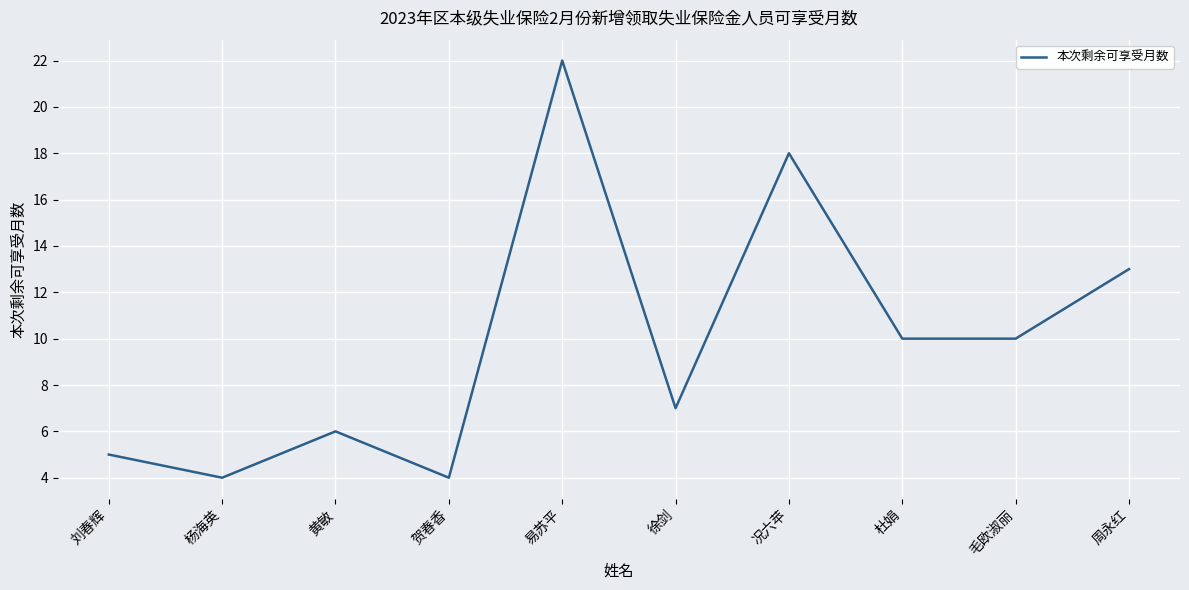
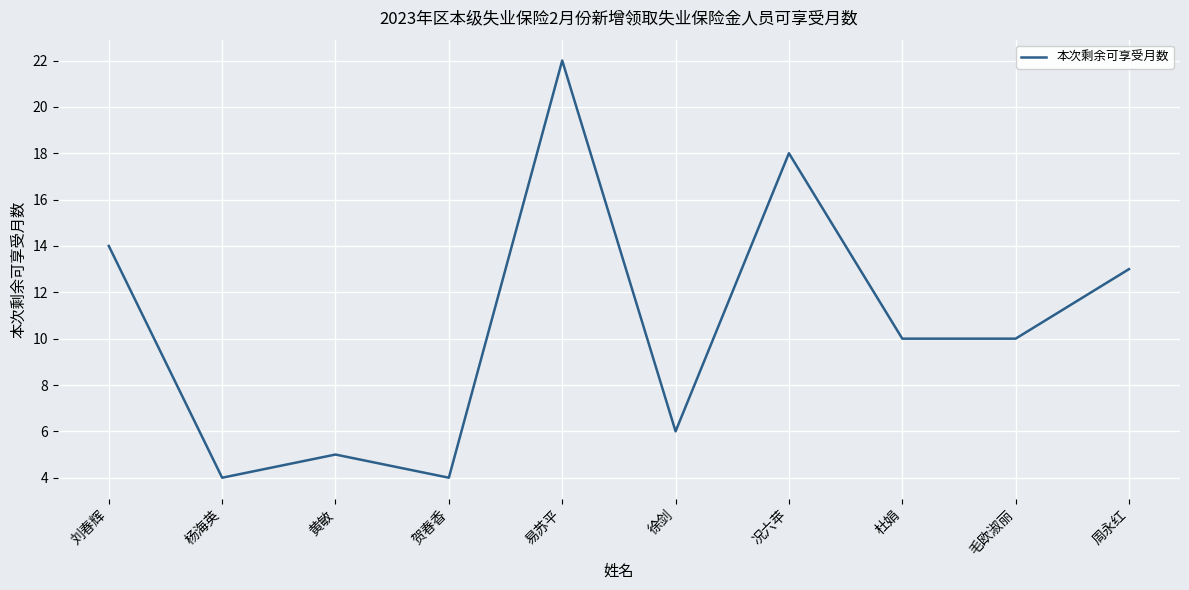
刘春辉: 5 -> 14
黄敏: 6 -> 5
徐剑: 7 -> 6
